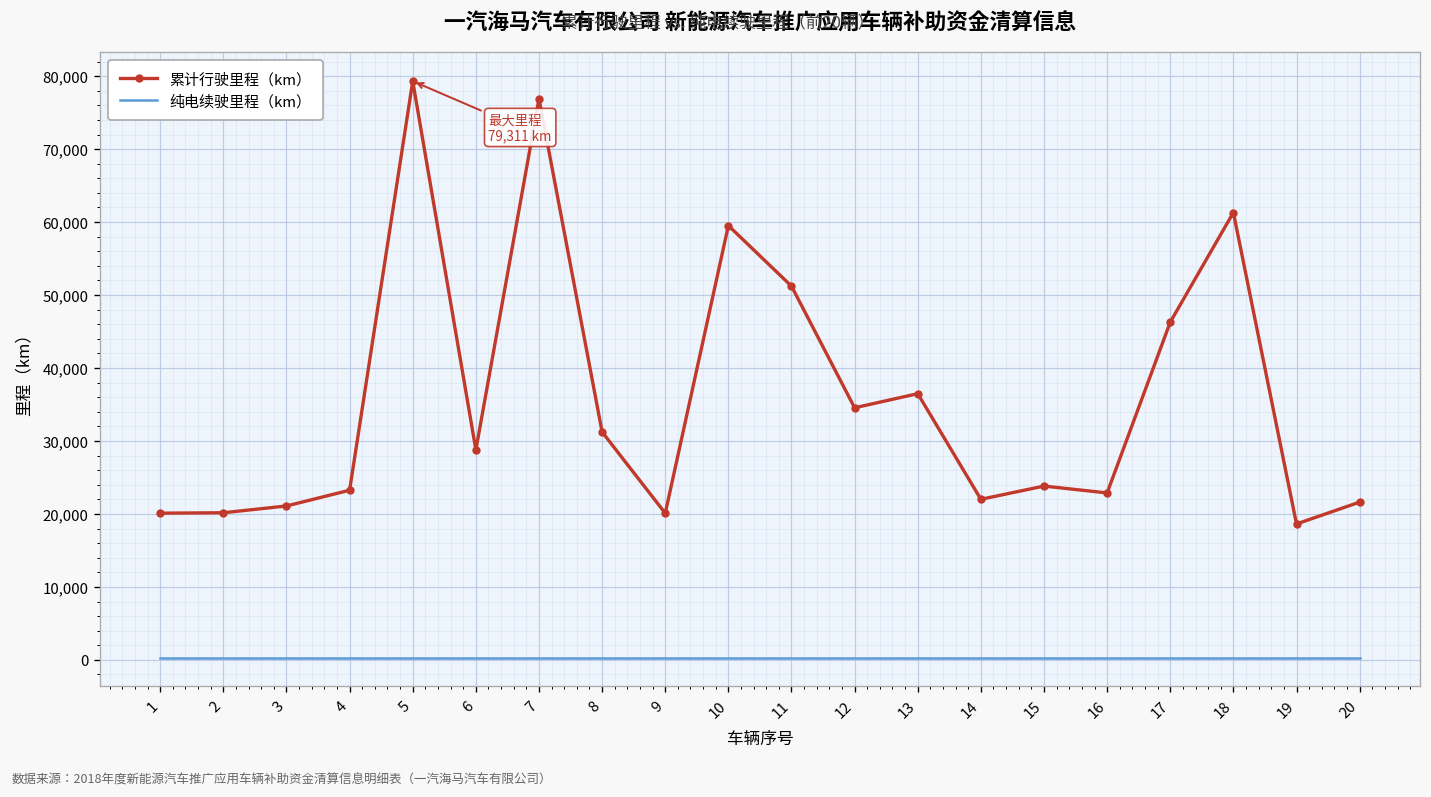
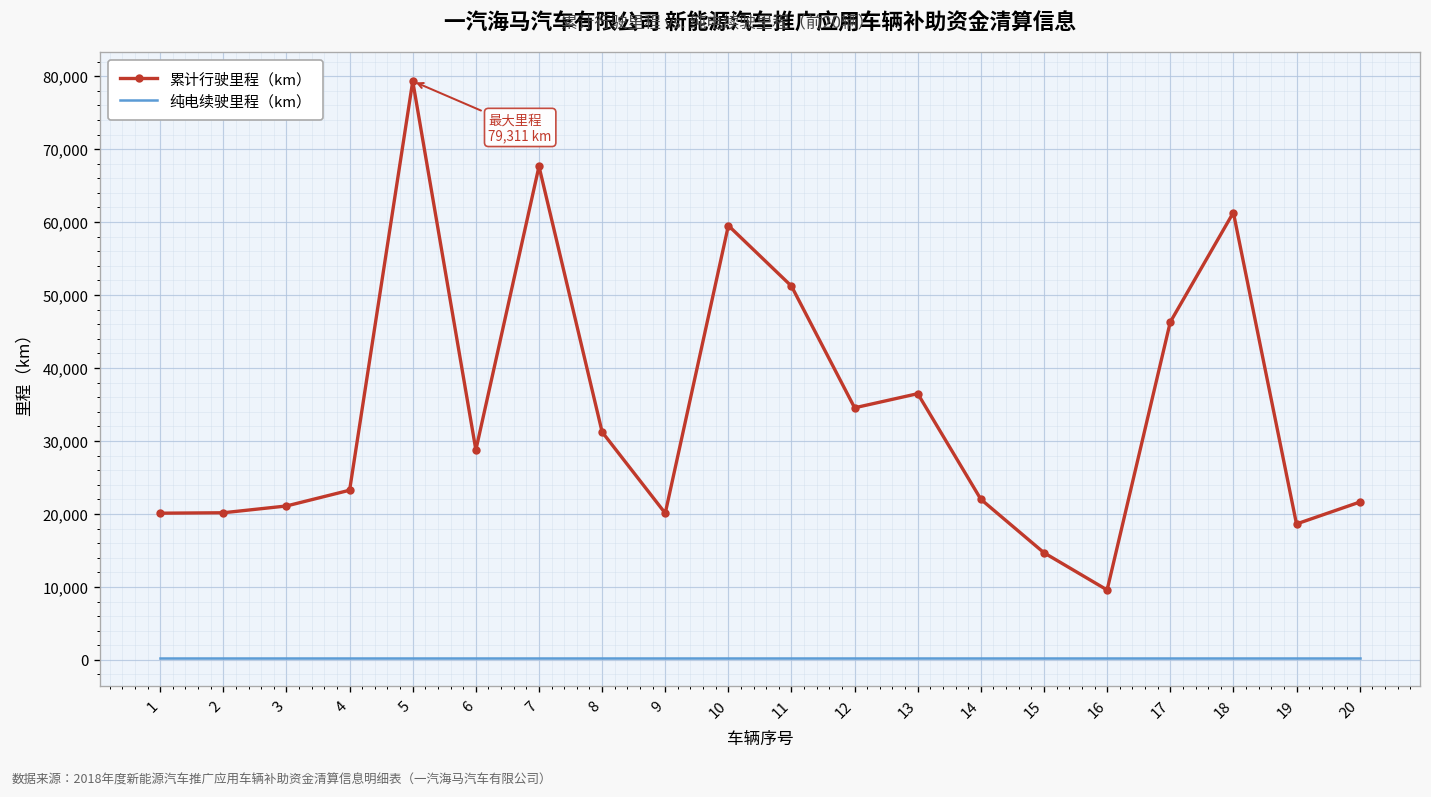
累计行驶里程（km）, 7: 77,000 -> 68,000
累计行驶里程（km）, 15: 24,000 -> 15,000
累计行驶里程（km）, 16: 23,000 -> 10,000
